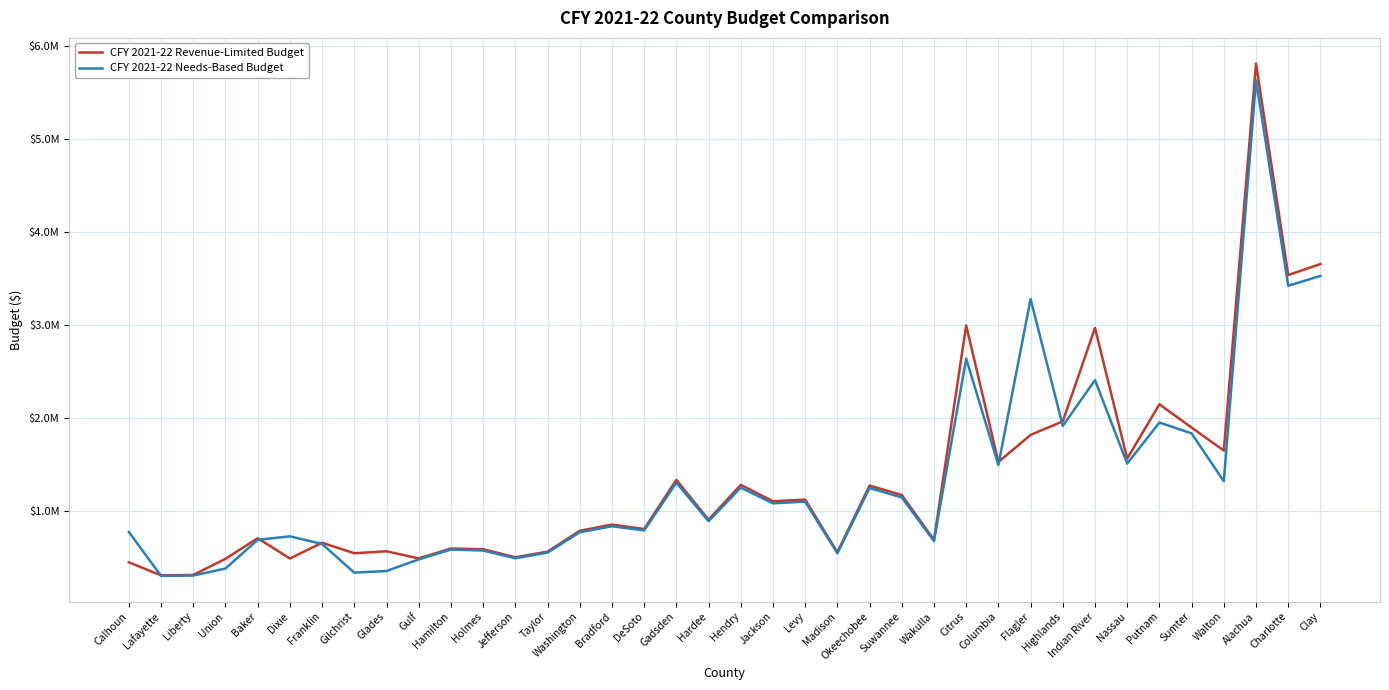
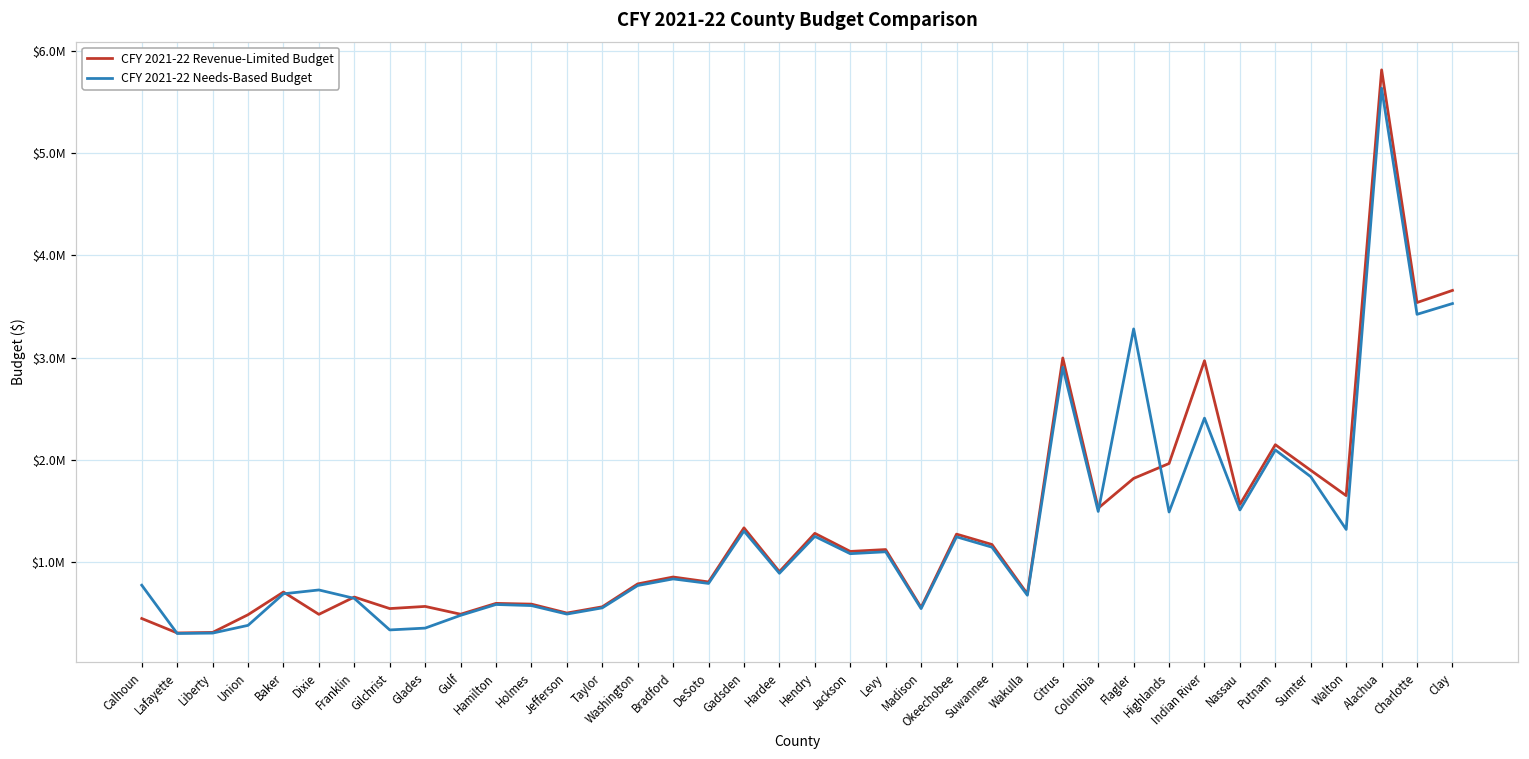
CFY 2021-22 Needs-Based Budget, Citrus: $2600000 -> $2900000
CFY 2021-22 Needs-Based Budget, Highlands: $1900000 -> $1500000
CFY 2021-22 Needs-Based Budget, Putnam: $2000000 -> $2100000
